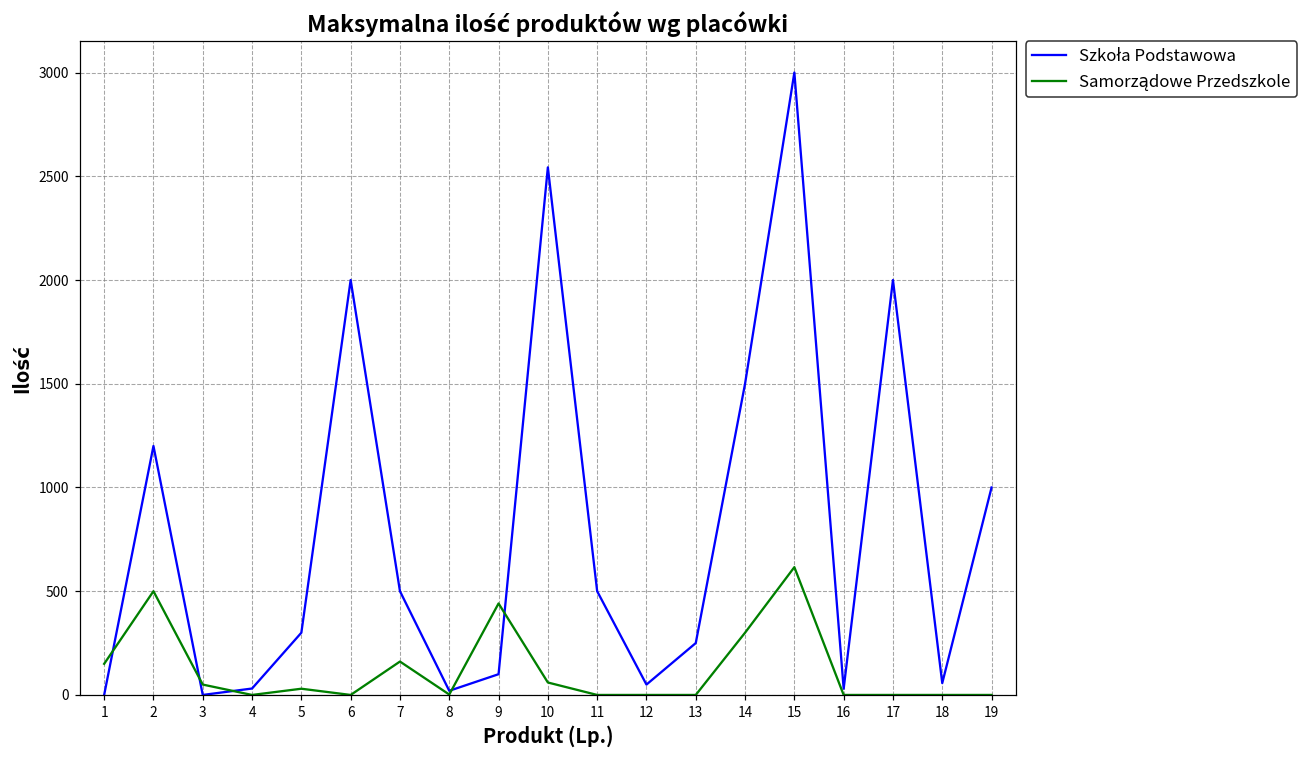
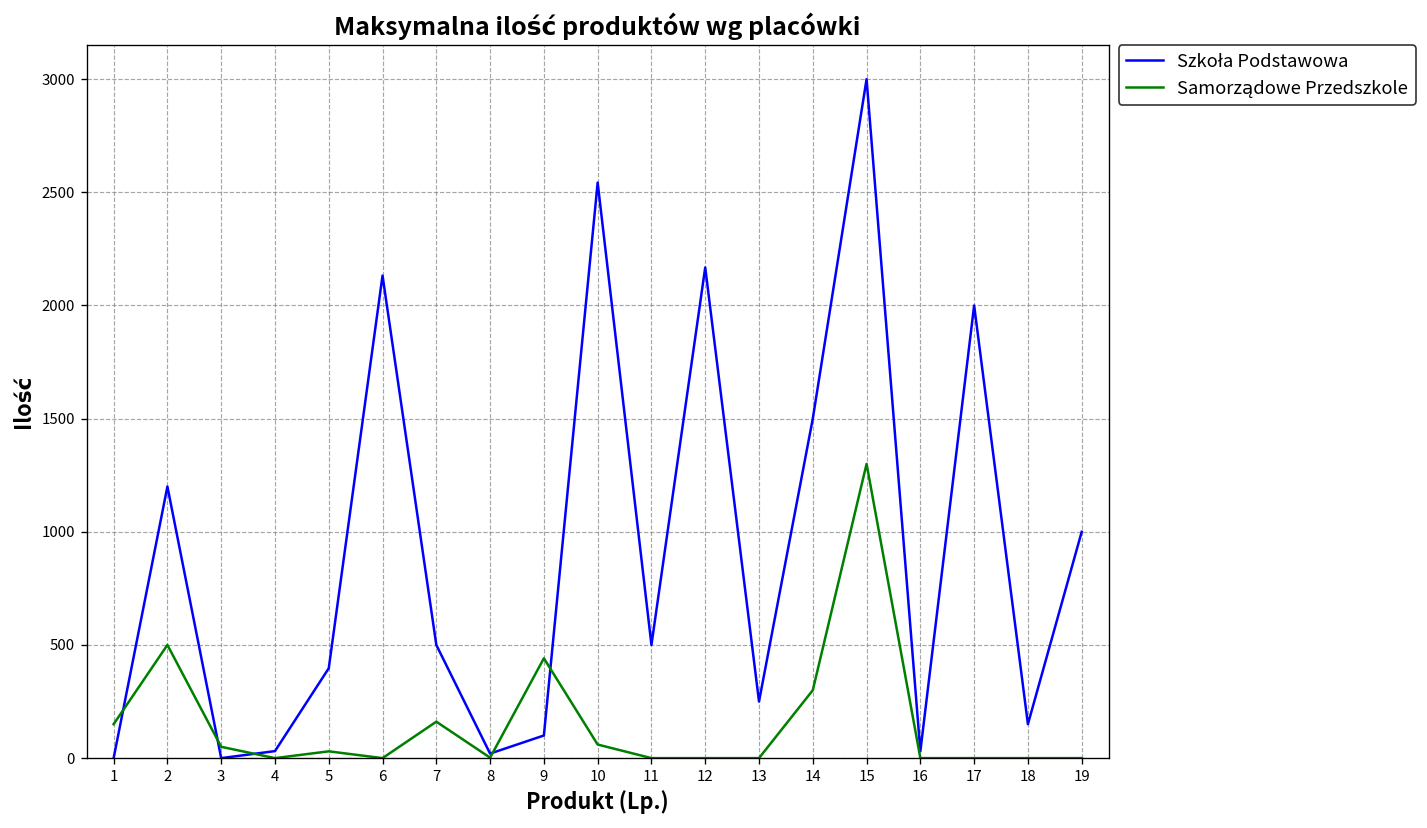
Szkoła Podstawowa, 5: 300 -> 400
Szkoła Podstawowa, 6: 2000 -> 2130
Szkoła Podstawowa, 12: 50 -> 2170
Samorządowe Przedszkole, 15: 620 -> 1300
Szkoła Podstawowa, 18: 60 -> 150
